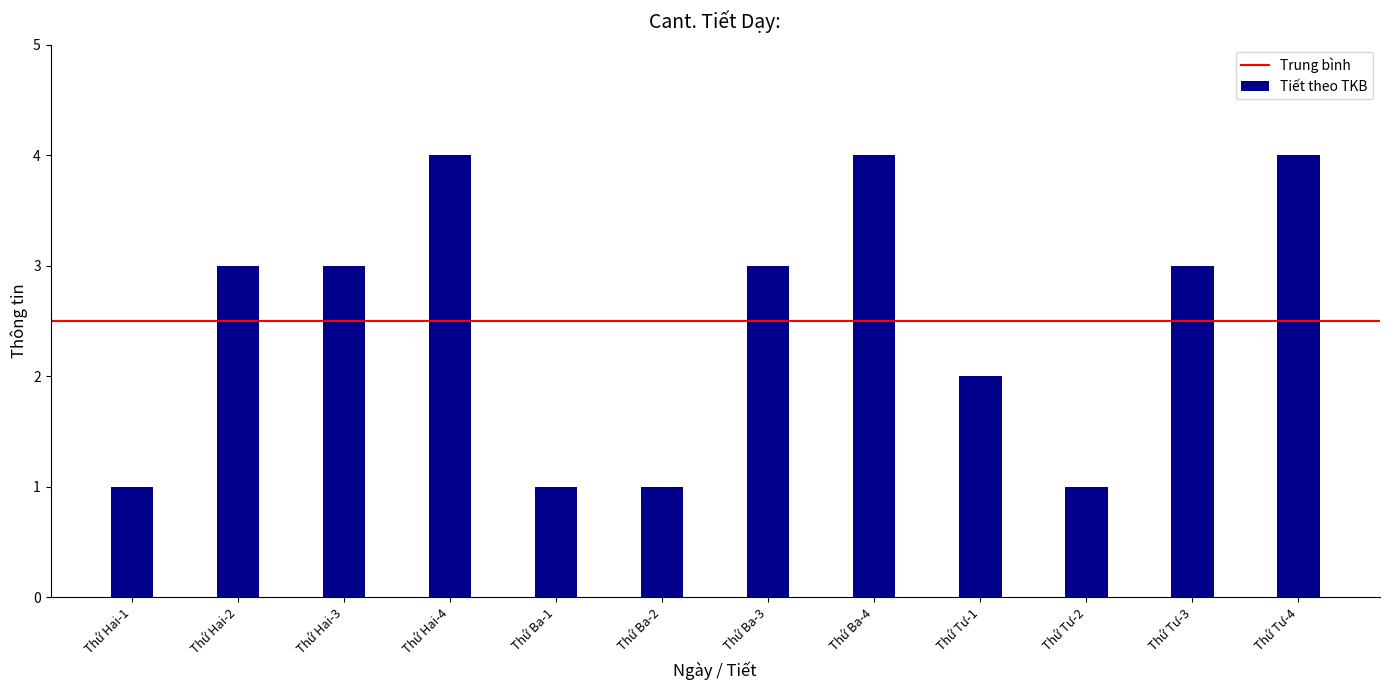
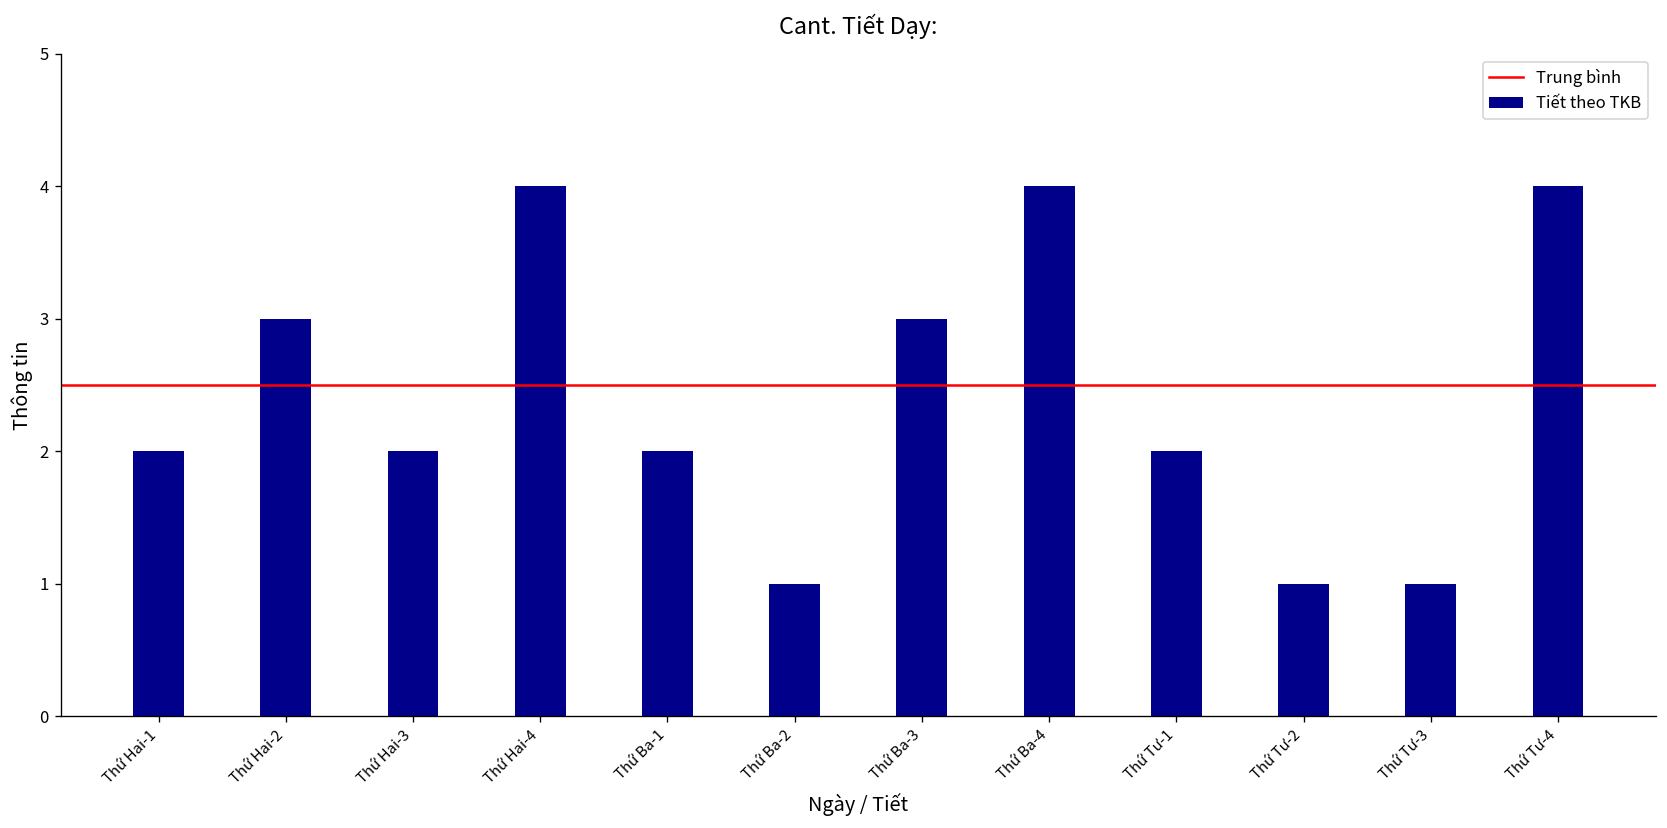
Thứ Hai-1: 1 -> 2
Thứ Hai-3: 3 -> 2
Thứ Ba-1: 1 -> 2
Thứ Tư-3: 3 -> 1
